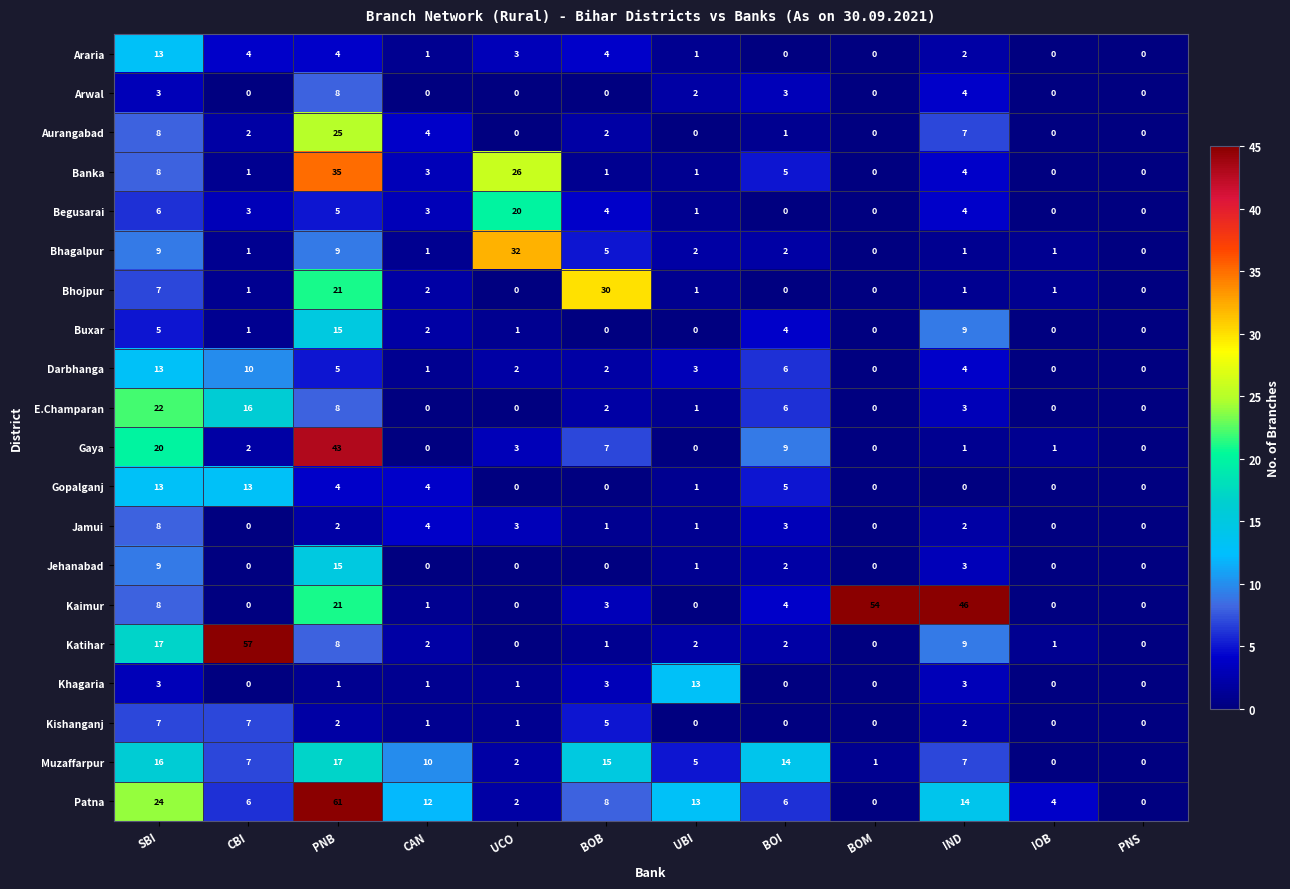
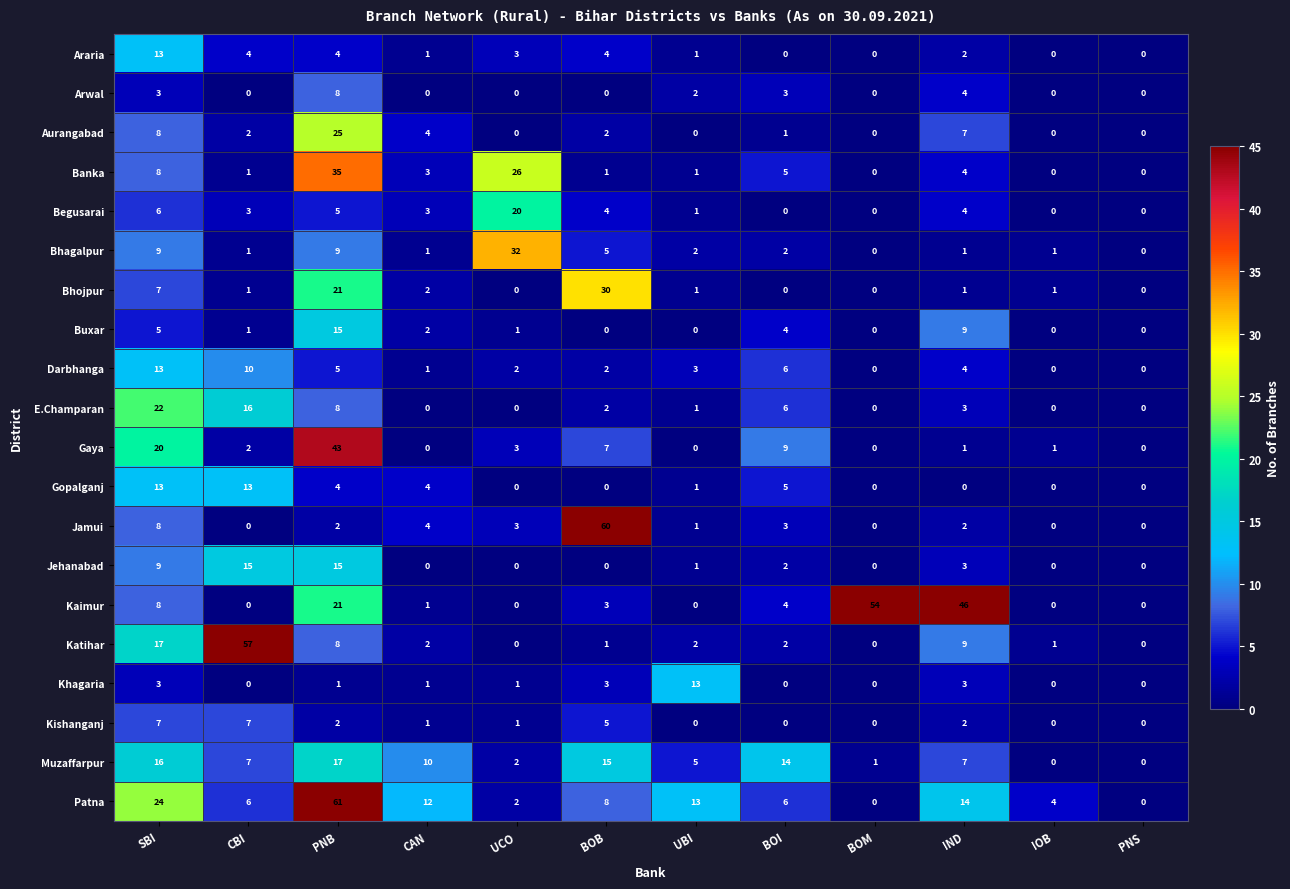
Jamui, BOB: 1 -> 60
Jehanabad, CBI: 0 -> 15
